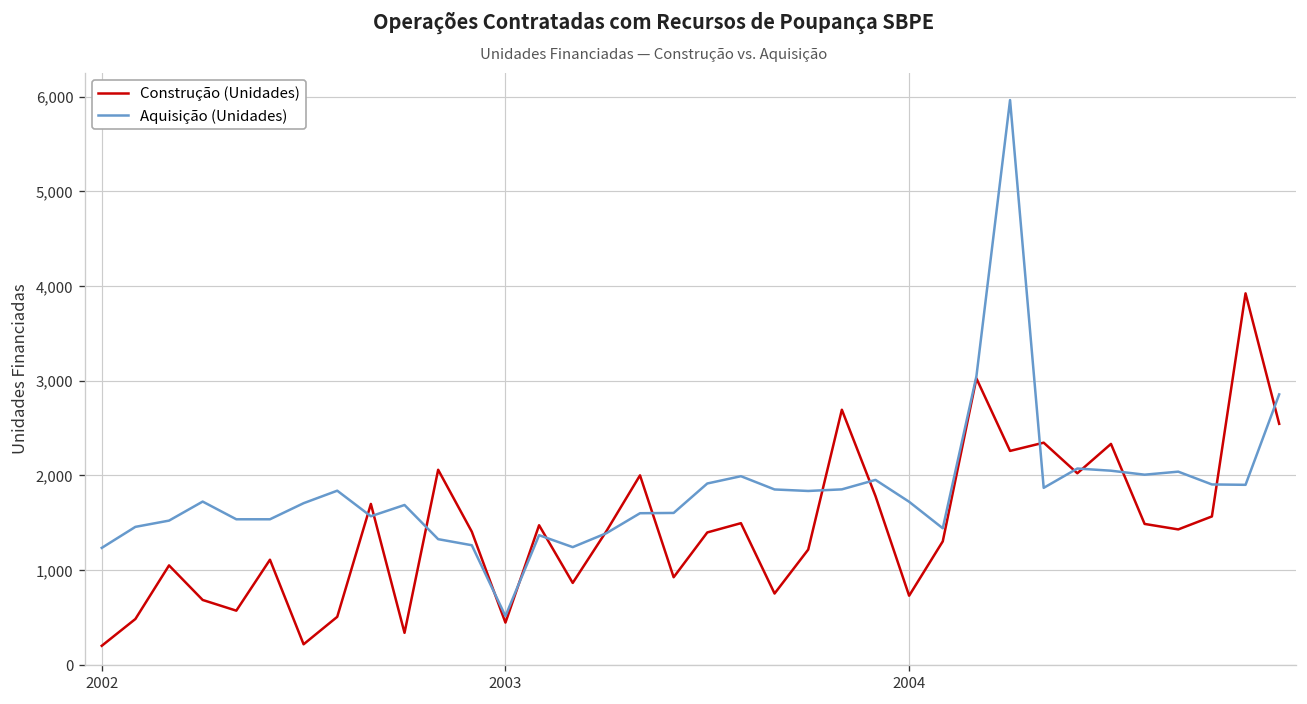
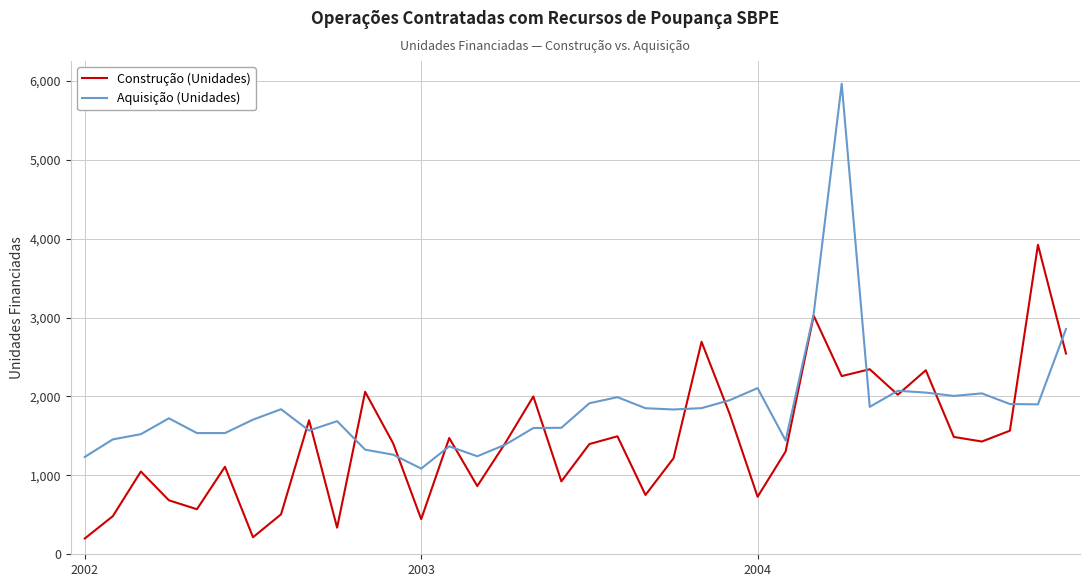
Aquisição (Unidades), 2003: 500 -> 1,100
Aquisição (Unidades), 2004: 1,700 -> 2,100
